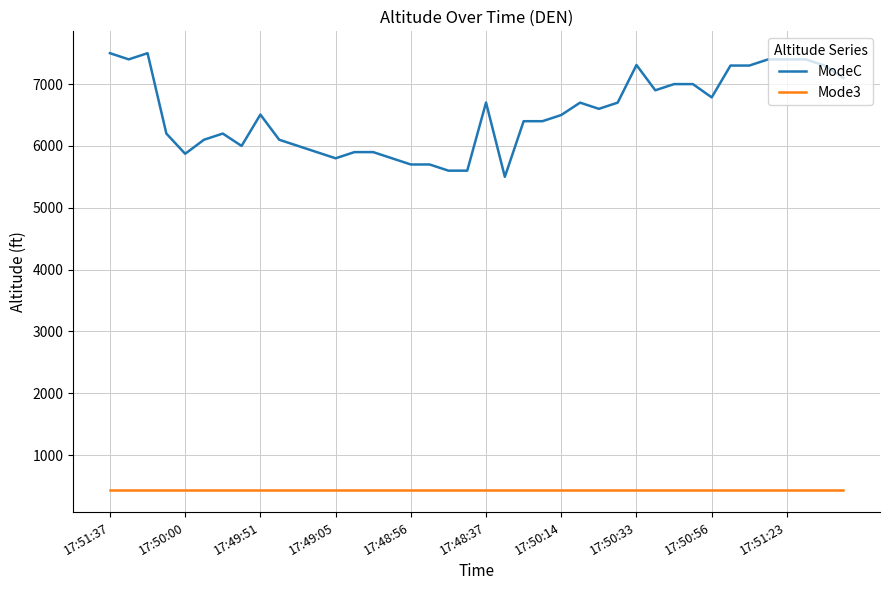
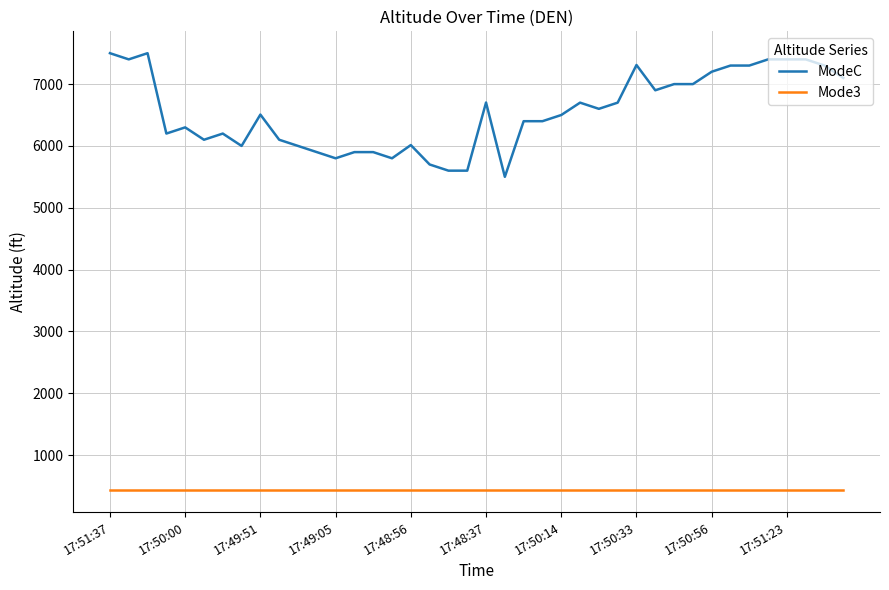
ModeC, 17:50:00: 5900 -> 6300
ModeC, 17:48:56: 5700 -> 6000
ModeC, 17:50:56: 6800 -> 7200
